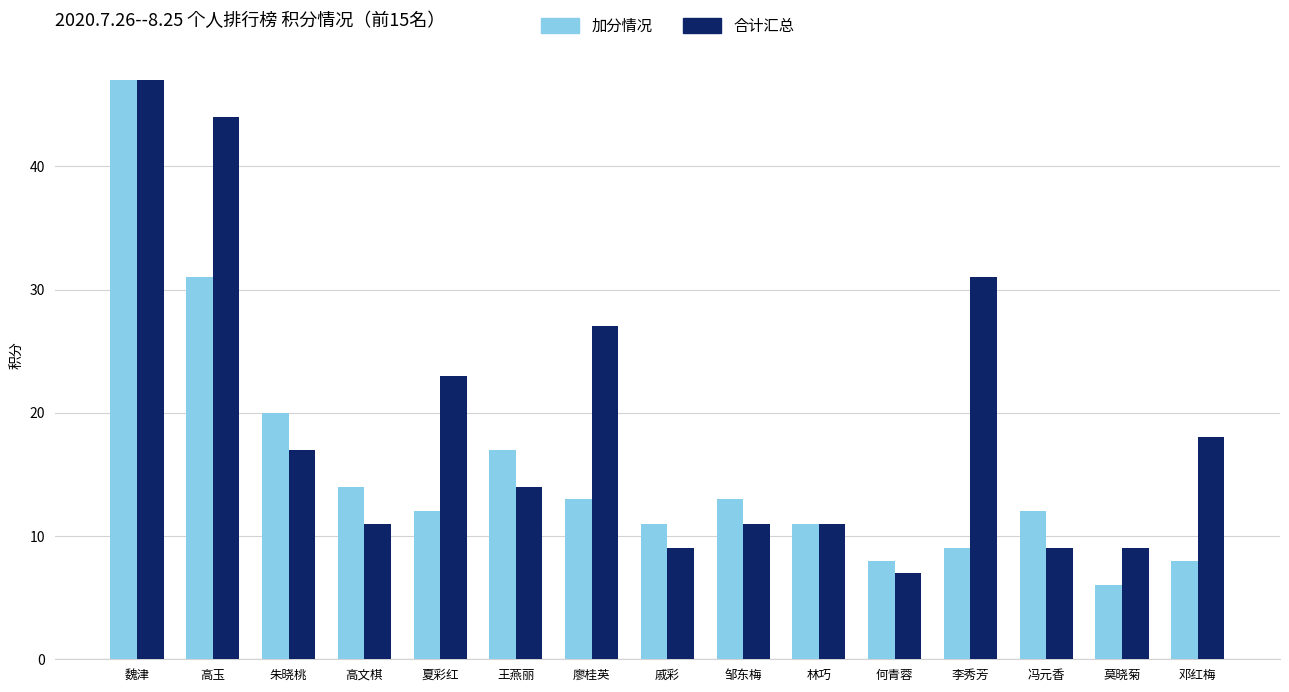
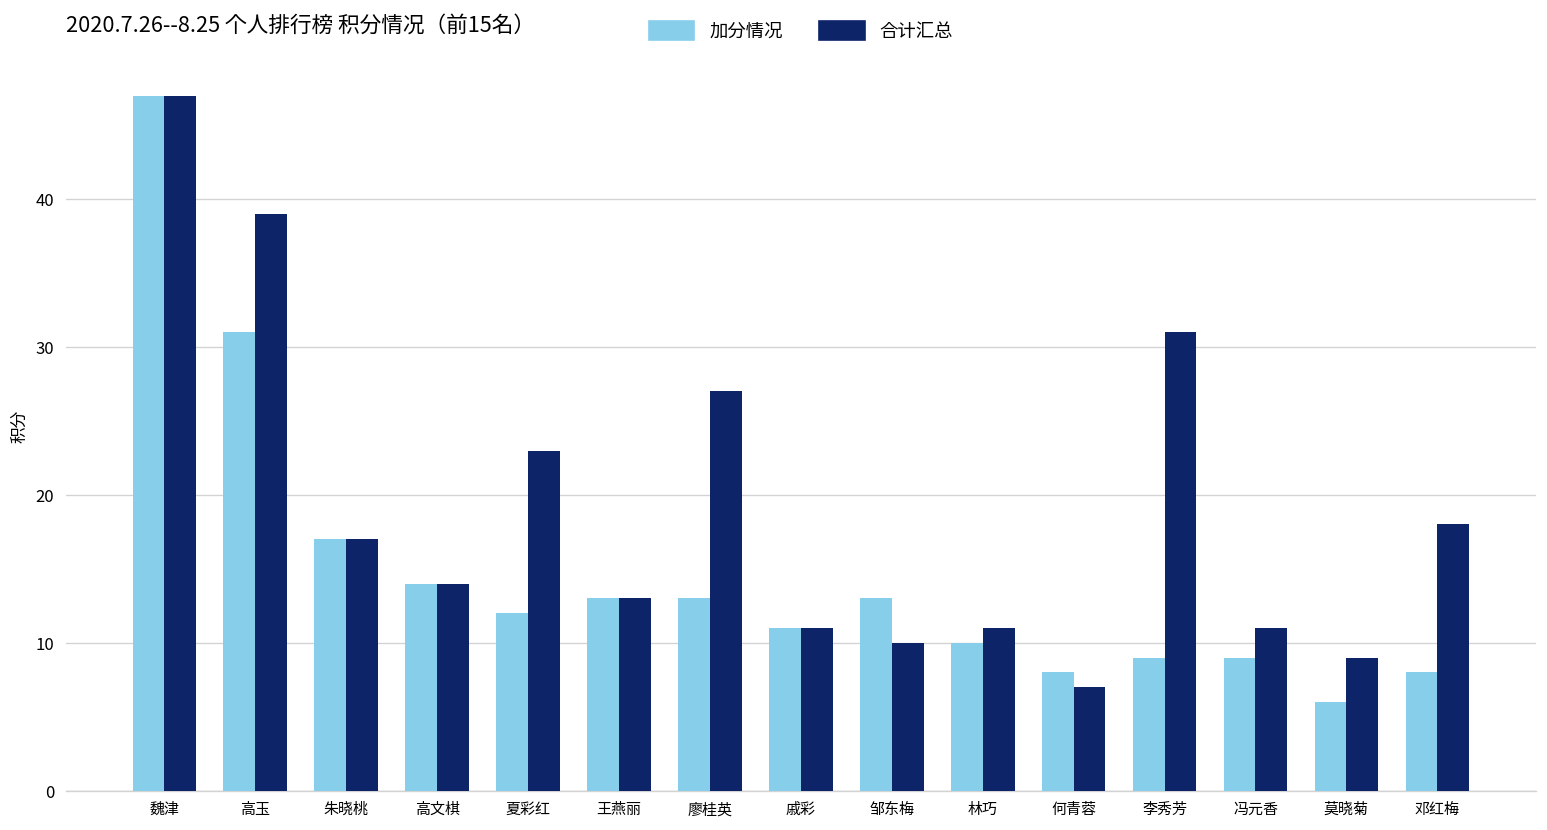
合计汇总, 高玉: 44 -> 39
加分情况, 朱晓桃: 20 -> 17
合计汇总, 高文棋: 11 -> 14
加分情况, 王燕丽: 17 -> 13
合计汇总, 王燕丽: 14 -> 13
合计汇总, 戚彩: 9 -> 11
合计汇总, 邹东梅: 11 -> 10
加分情况, 林巧: 11 -> 10
加分情况, 冯元香: 12 -> 9
合计汇总, 冯元香: 9 -> 11
